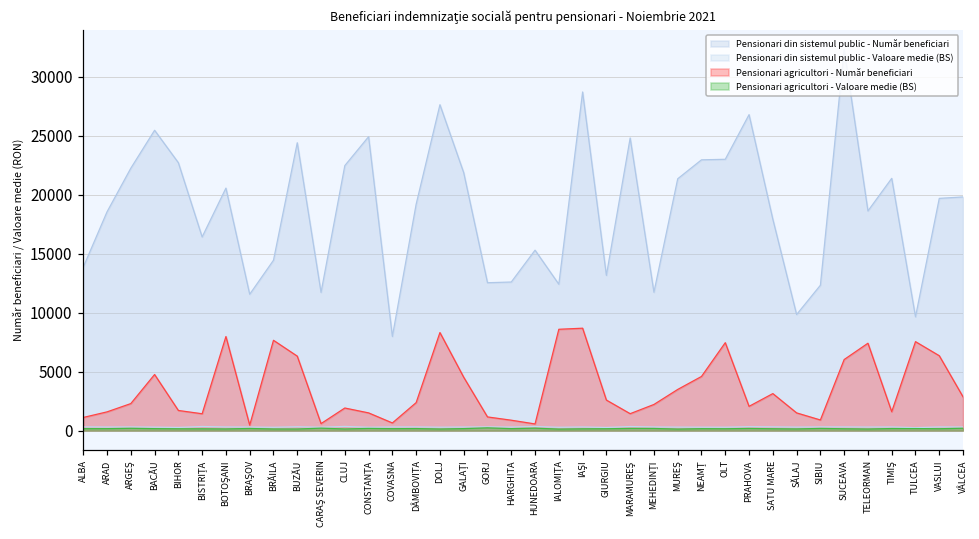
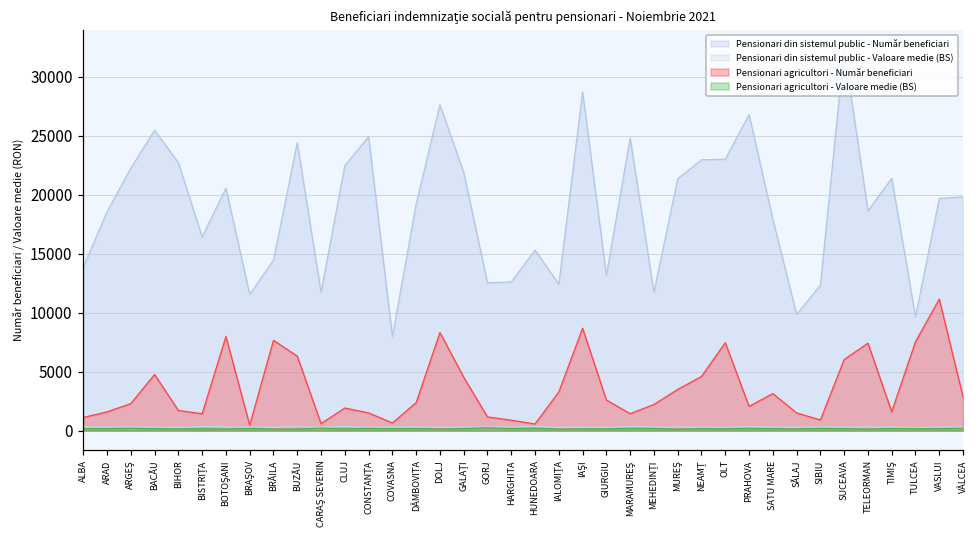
Pensionari agricultori - Număr beneficiari, IALOMIŢA: 8600 -> 3300
Pensionari agricultori - Număr beneficiari, VASLUI: 6300 -> 11100
